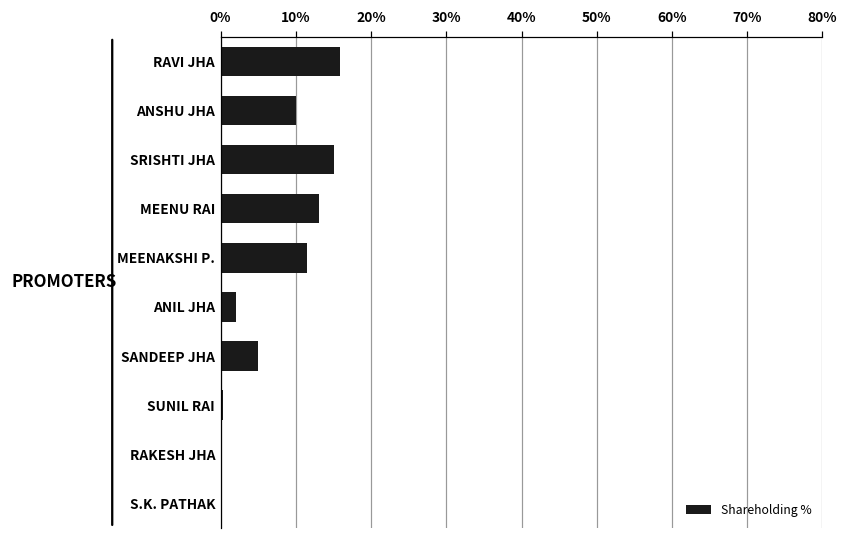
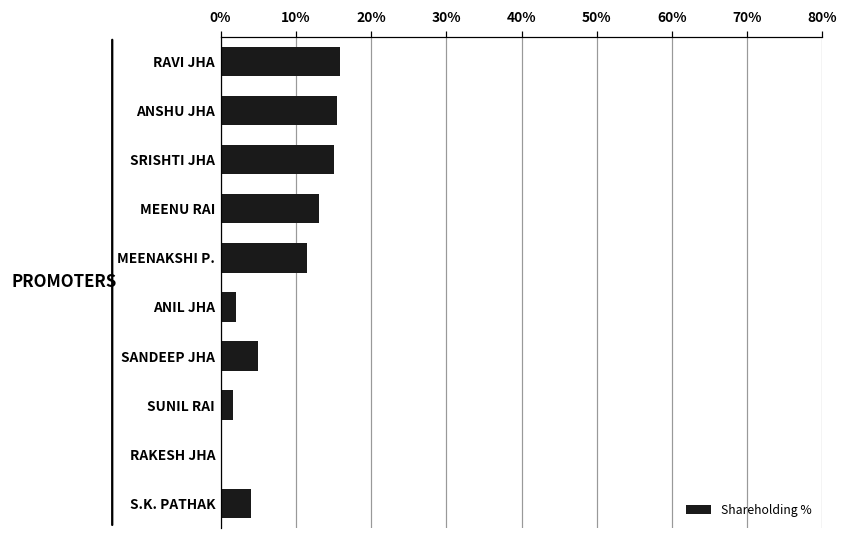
ANSHU JHA: 10% -> 16%
SUNIL RAI: 0% -> 2%
S.K. PATHAK: 0% -> 4%
